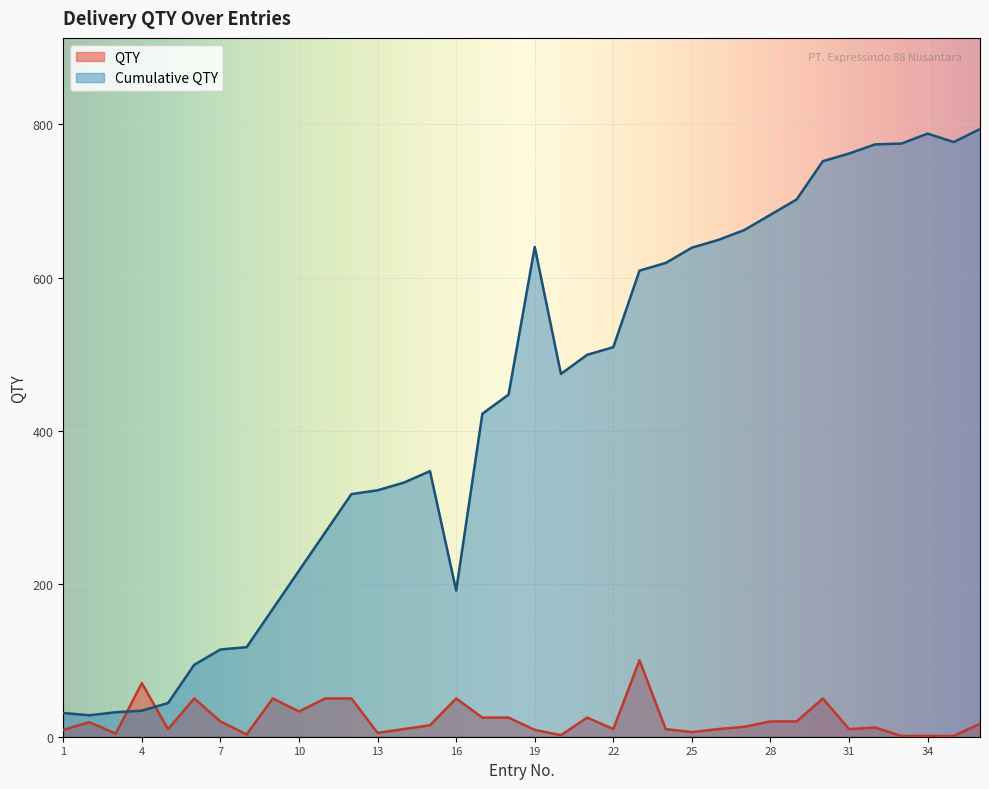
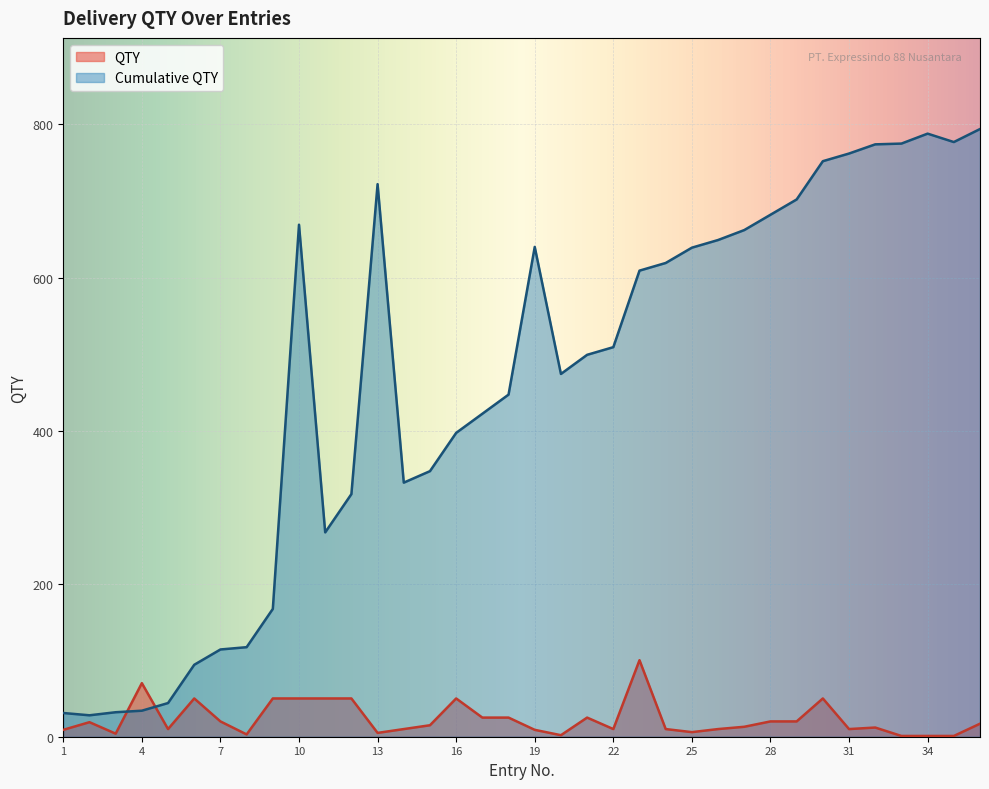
QTY, 10: 30 -> 50
Cumulative QTY, 10: 220 -> 670
Cumulative QTY, 13: 320 -> 720
Cumulative QTY, 16: 190 -> 400
